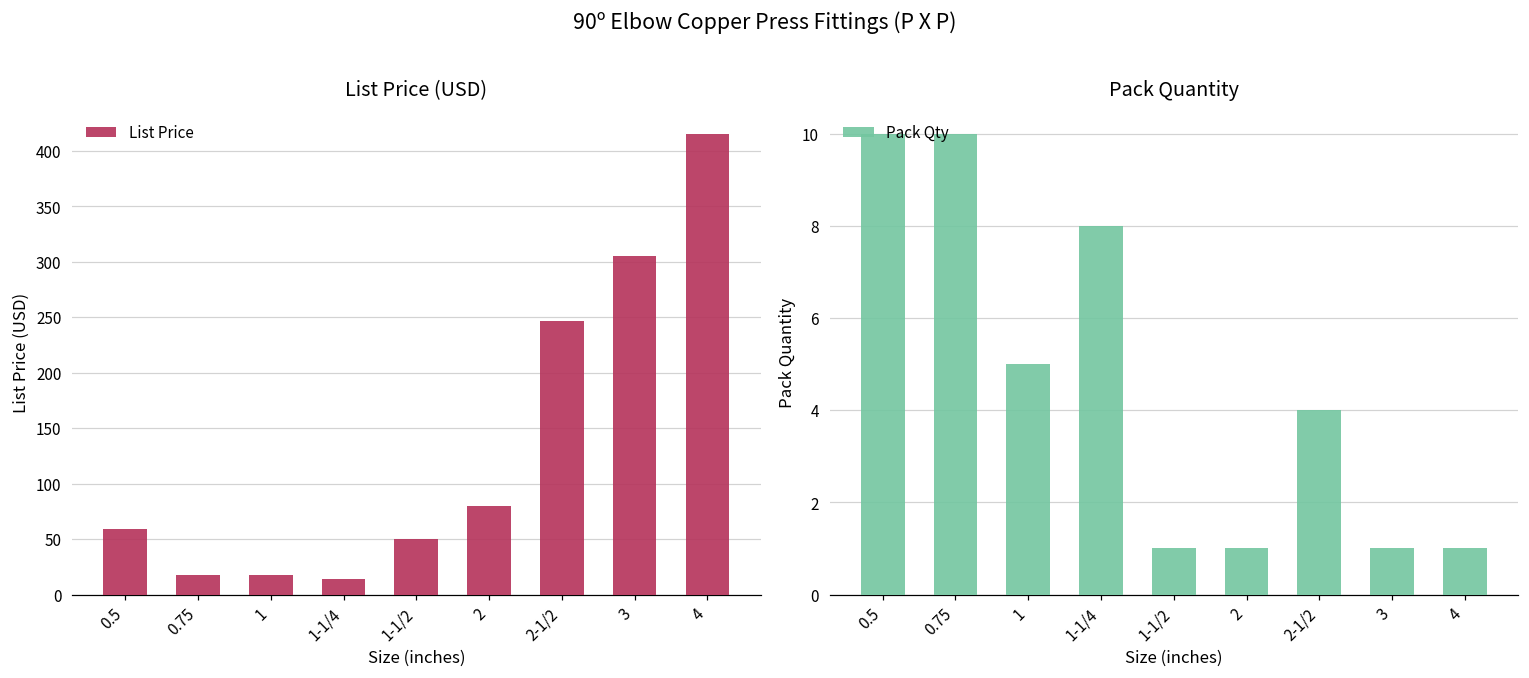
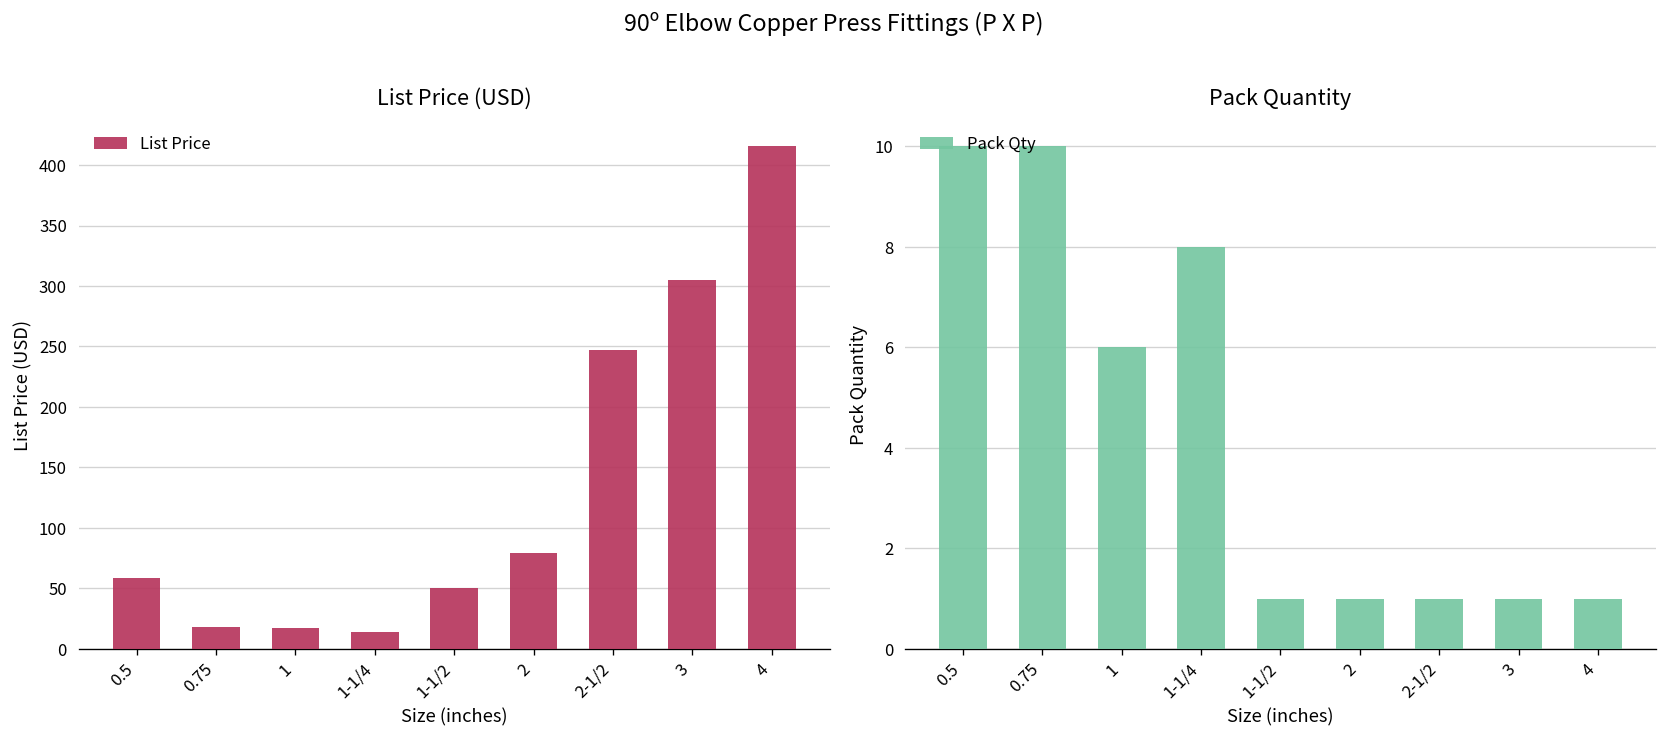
Pack Quantity, 1: 5 -> 6
Pack Quantity, 2-1/2: 4 -> 1
